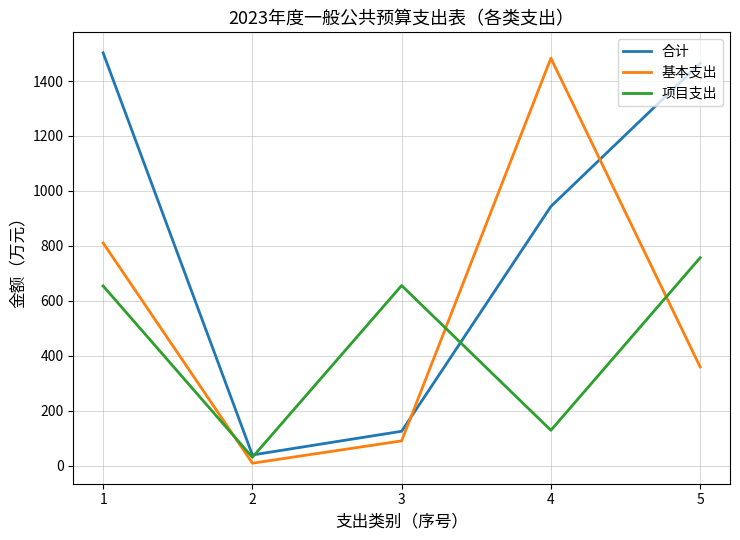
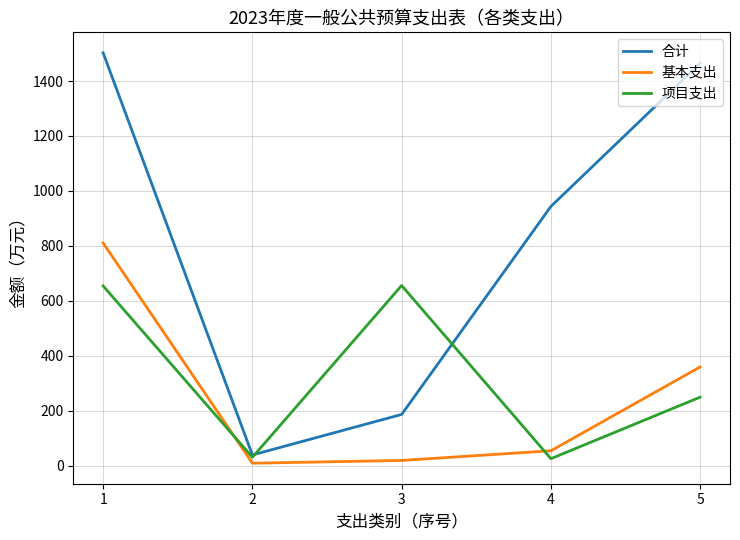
合计, 3: 120 -> 190
基本支出, 3: 90 -> 20
基本支出, 4: 1480 -> 50
项目支出, 4: 130 -> 30
项目支出, 5: 760 -> 250
